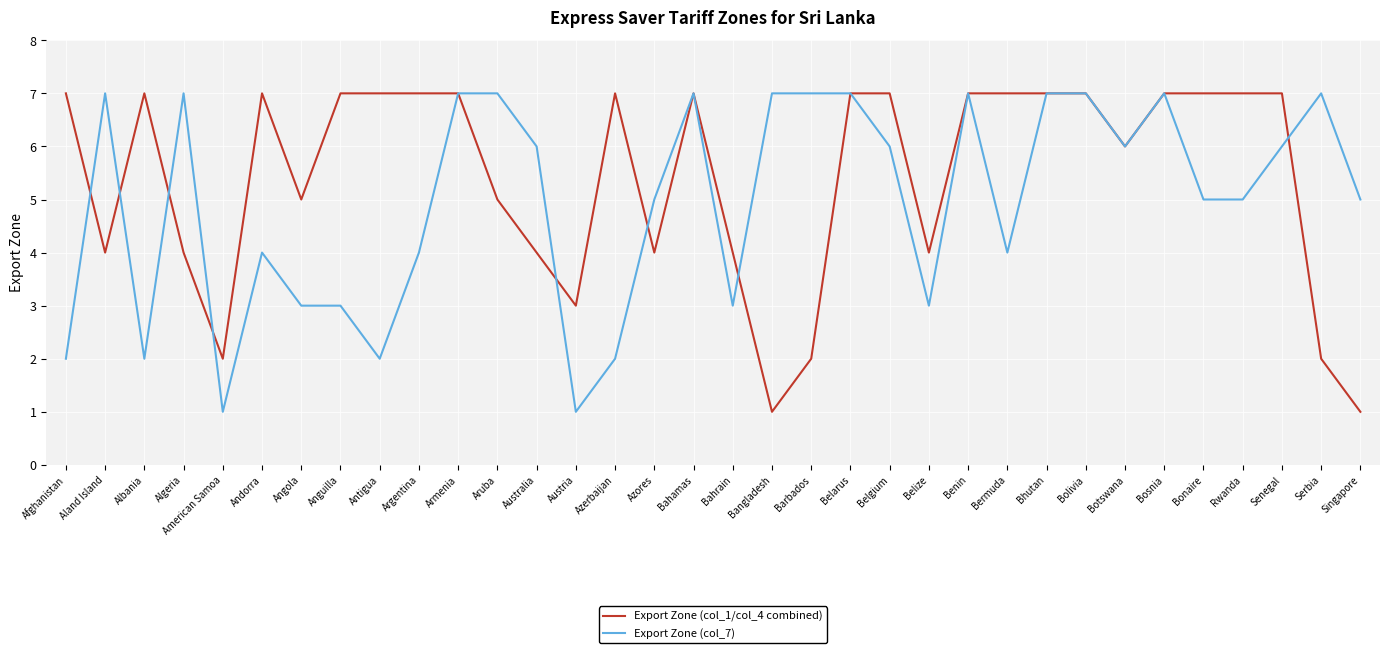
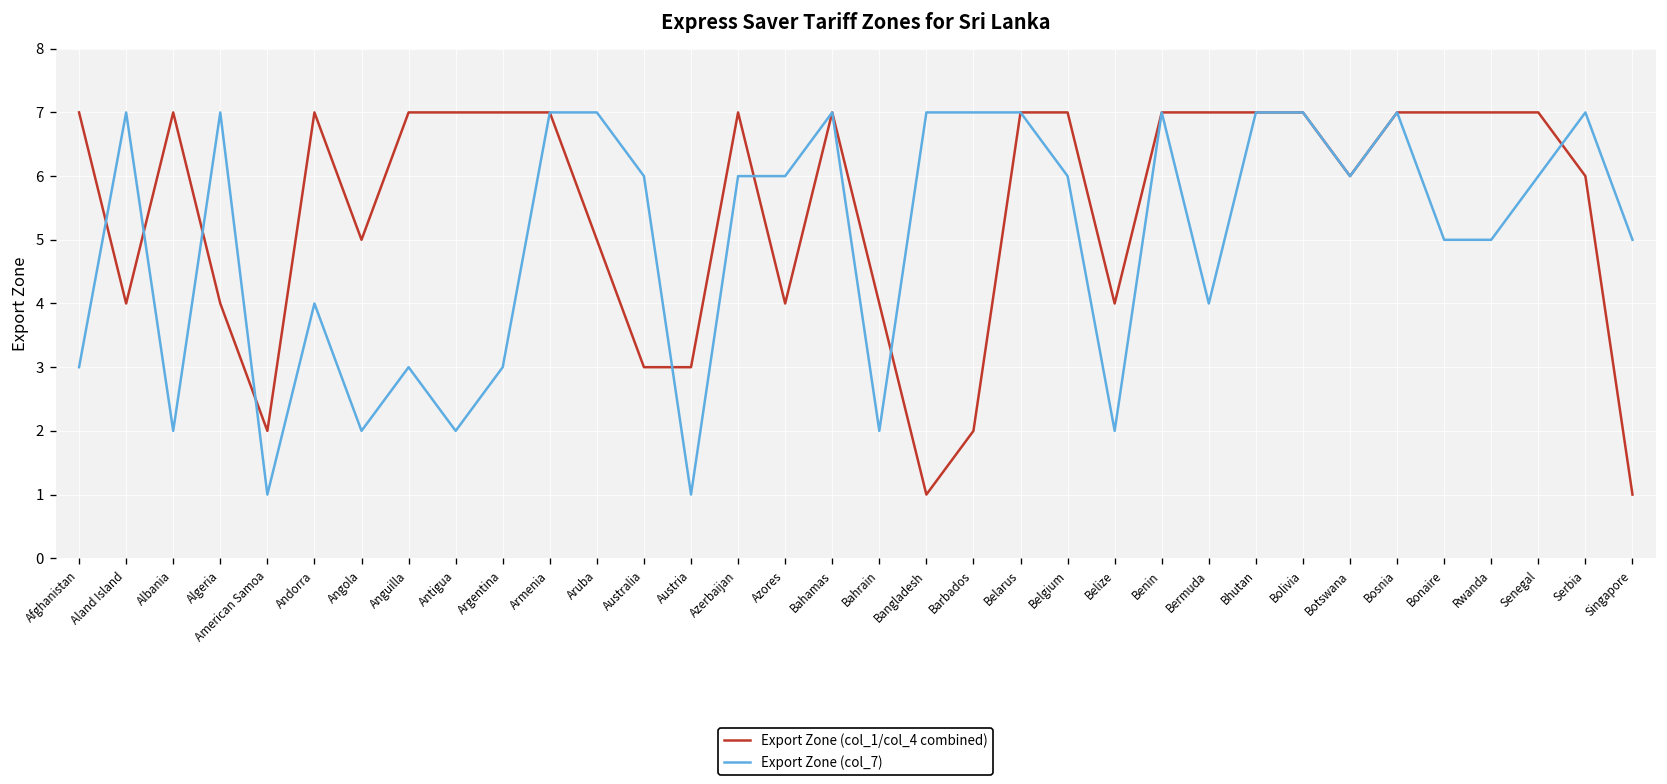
Export Zone (col_7), Afghanistan: 2 -> 3
Export Zone (col_7), Angola: 3 -> 2
Export Zone (col_7), Argentina: 4 -> 3
Export Zone (col_1/col_4 combined), Australia: 4 -> 3
Export Zone (col_7), Azerbaijan: 2 -> 6
Export Zone (col_7), Azores: 5 -> 6
Export Zone (col_7), Bahrain: 3 -> 2
Export Zone (col_7), Belize: 3 -> 2
Export Zone (col_1/col_4 combined), Serbia: 2 -> 6
